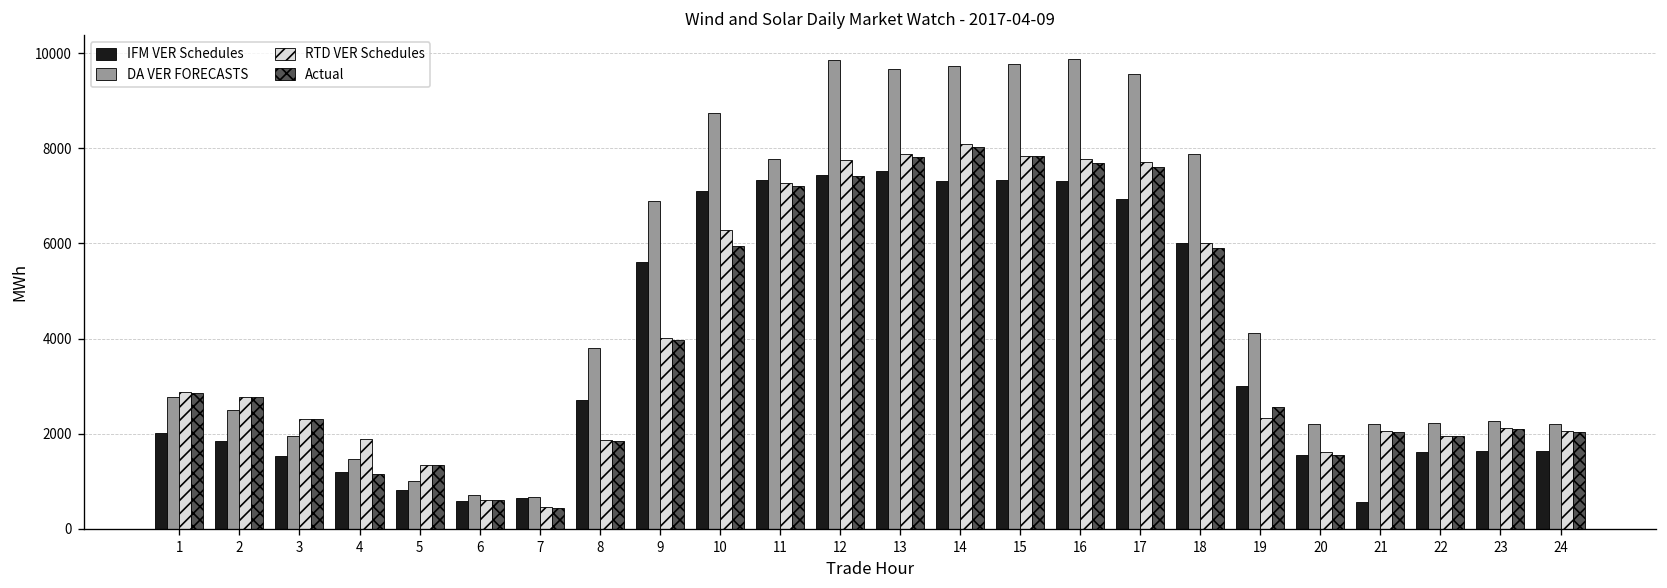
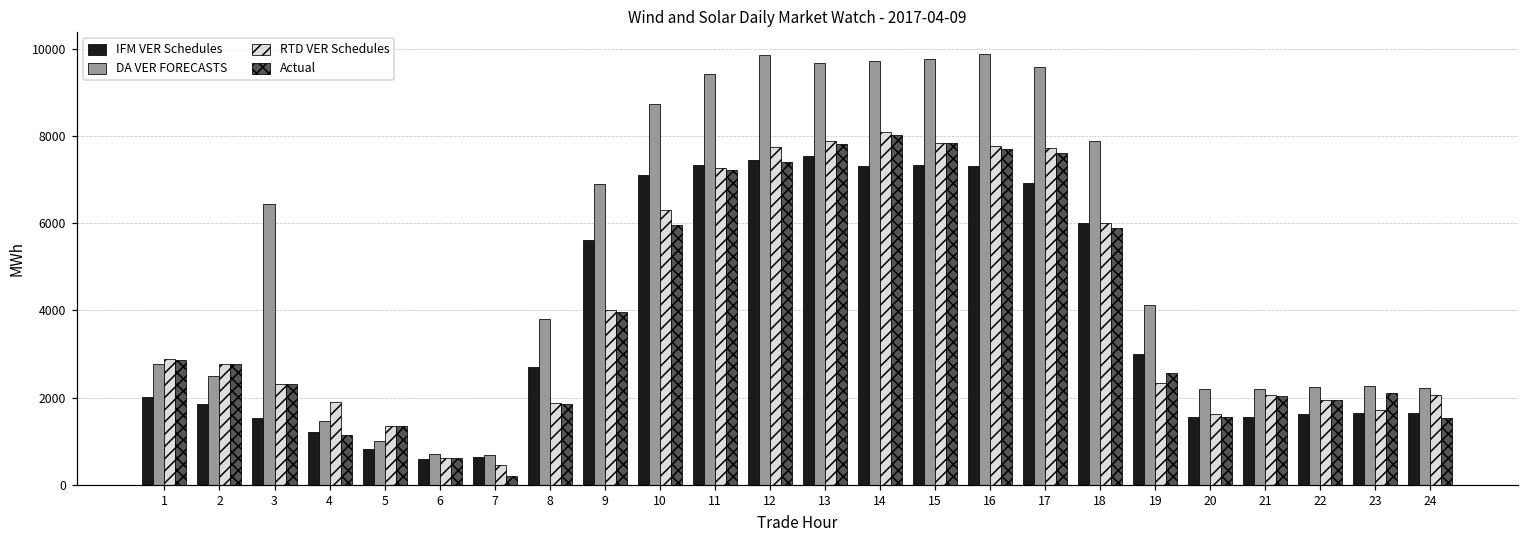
DA VER FORECASTS, 3: 2000 -> 6400
Actual, 7: 400 -> 200
DA VER FORECASTS, 11: 7800 -> 9400
IFM VER Schedules, 21: 600 -> 1600
RTD VER Schedules, 23: 2100 -> 1700
Actual, 24: 2000 -> 1500
